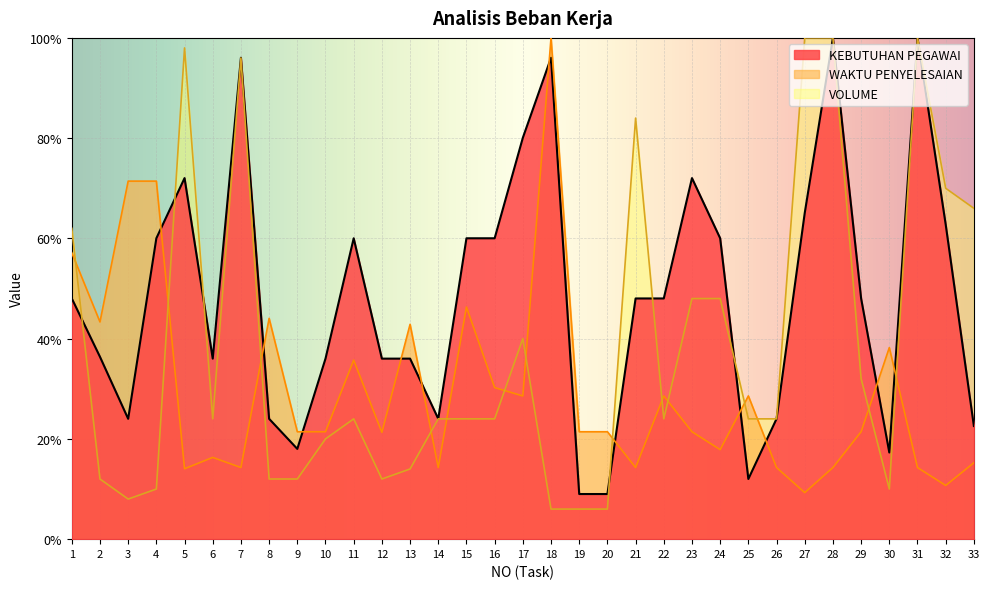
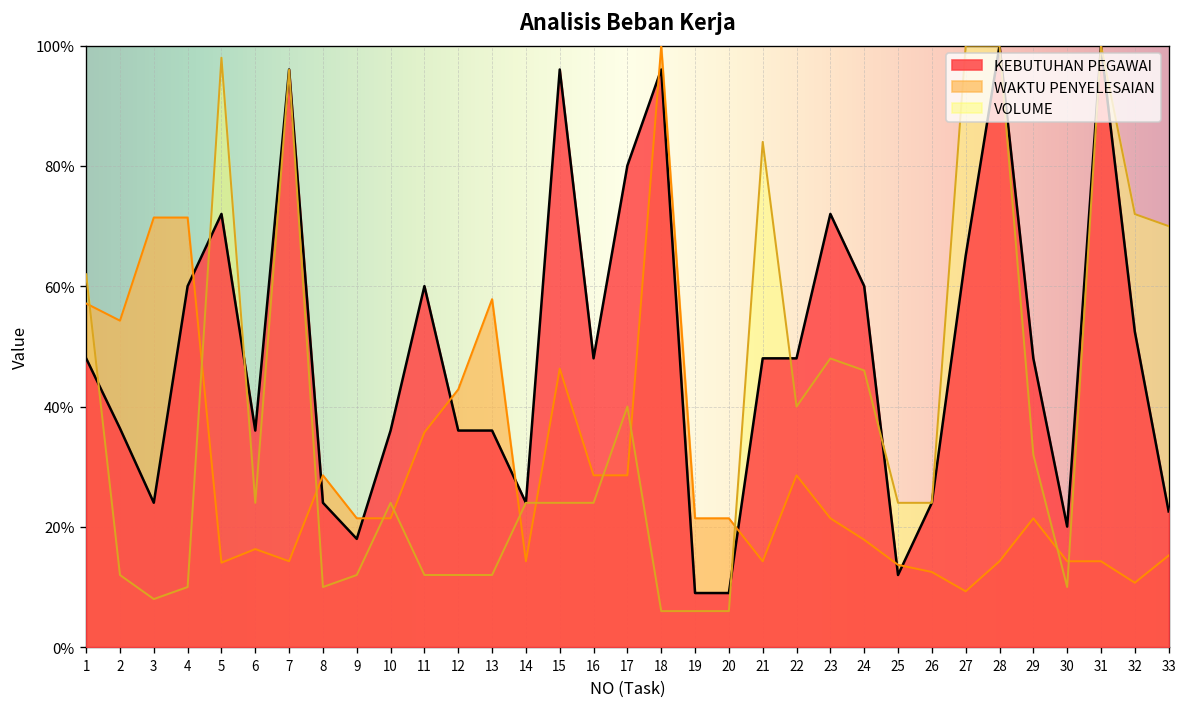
WAKTU PENYELESAIAN, 2: 43% -> 54%
WAKTU PENYELESAIAN, 8: 44% -> 29%
VOLUME, 8: 12% -> 10%
VOLUME, 10: 20% -> 24%
VOLUME, 11: 24% -> 12%
WAKTU PENYELESAIAN, 12: 21% -> 43%
WAKTU PENYELESAIAN, 13: 43% -> 58%
VOLUME, 13: 14% -> 12%
KEBUTUHAN PEGAWAI, 15: 60% -> 96%
KEBUTUHAN PEGAWAI, 16: 60% -> 48%
WAKTU PENYELESAIAN, 16: 30% -> 29%
VOLUME, 22: 24% -> 40%
VOLUME, 24: 48% -> 46%
WAKTU PENYELESAIAN, 25: 29% -> 14%
WAKTU PENYELESAIAN, 26: 14% -> 13%
KEBUTUHAN PEGAWAI, 30: 17% -> 20%
WAKTU PENYELESAIAN, 30: 38% -> 14%
KEBUTUHAN PEGAWAI, 32: 63% -> 52%
VOLUME, 32: 70% -> 72%
VOLUME, 33: 66% -> 70%
